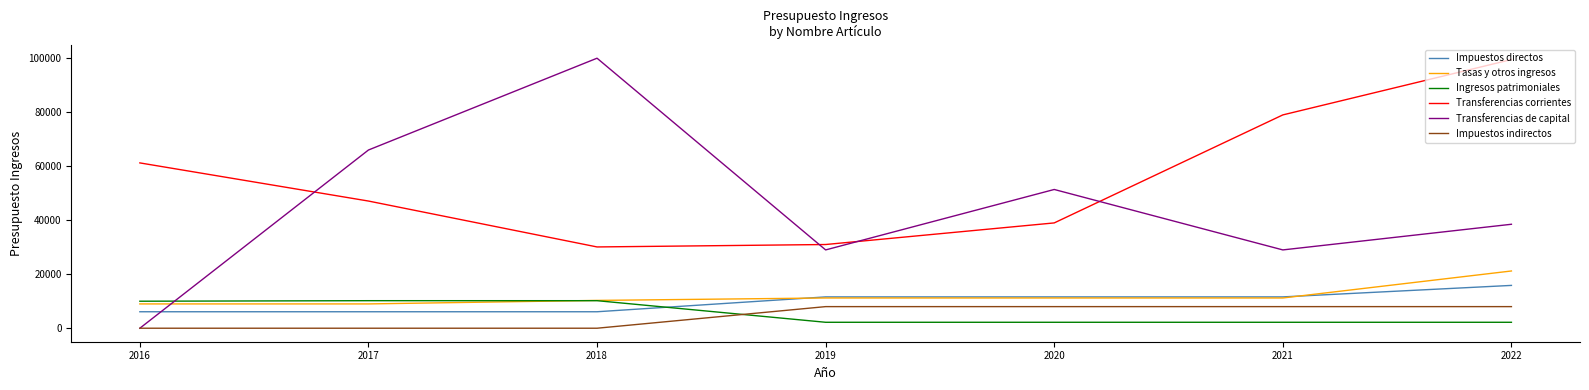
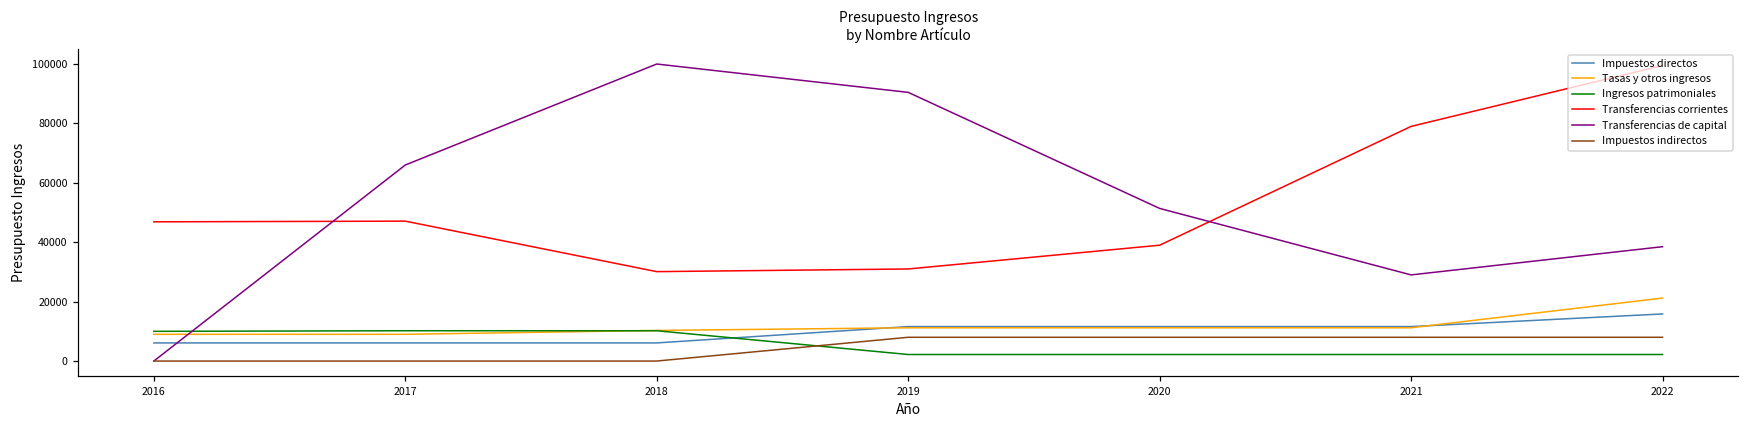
Transferencias corrientes, 2016: 61000 -> 47000
Transferencias de capital, 2019: 29000 -> 90000
